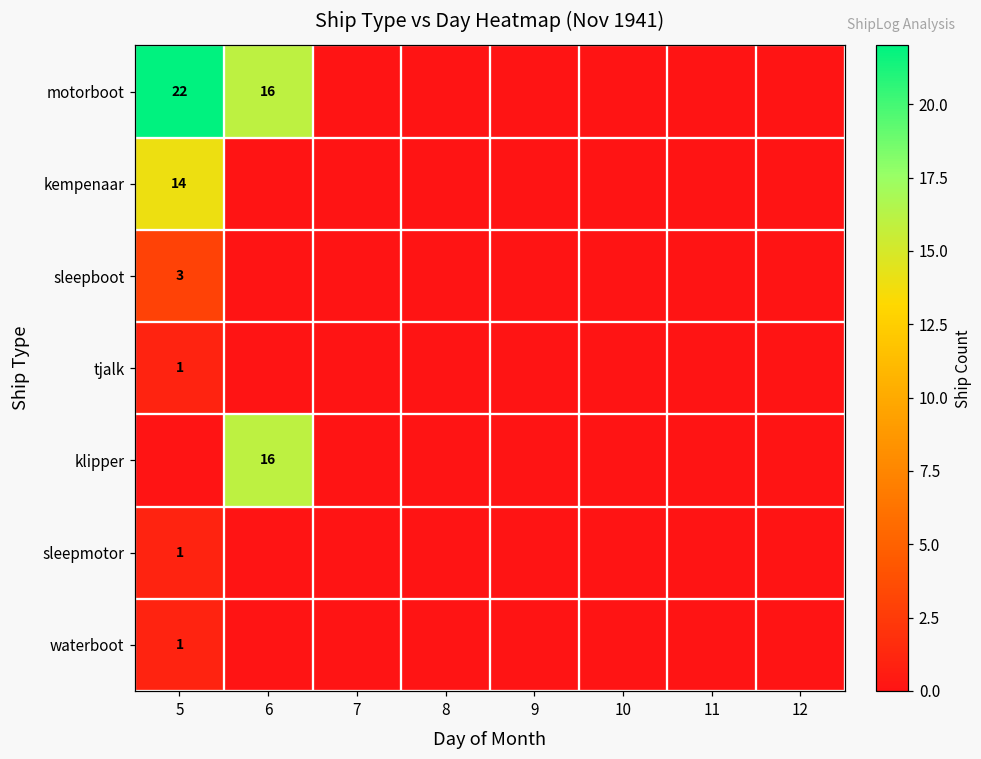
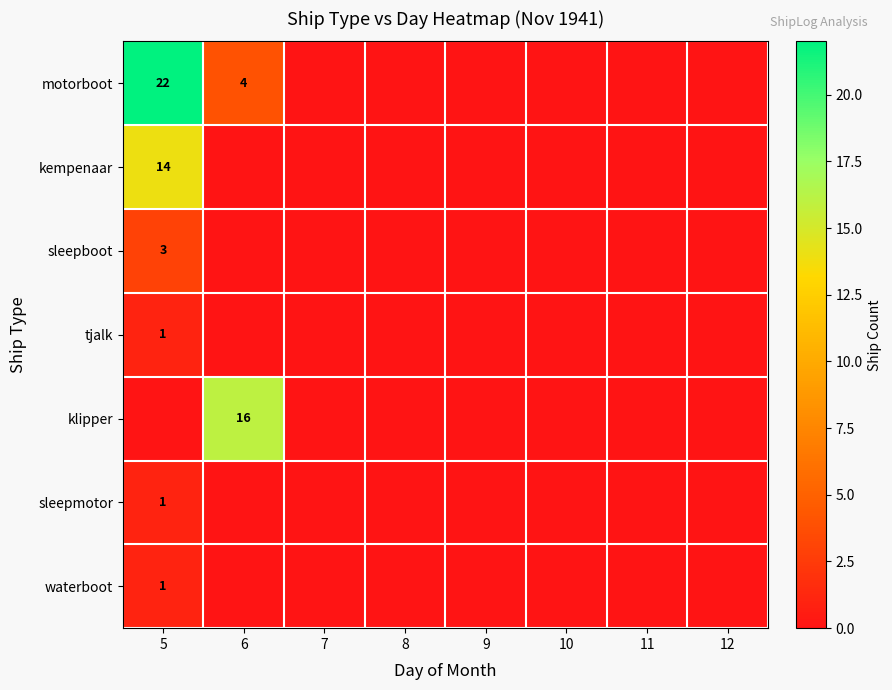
motorboot, 6: 16 -> 4
